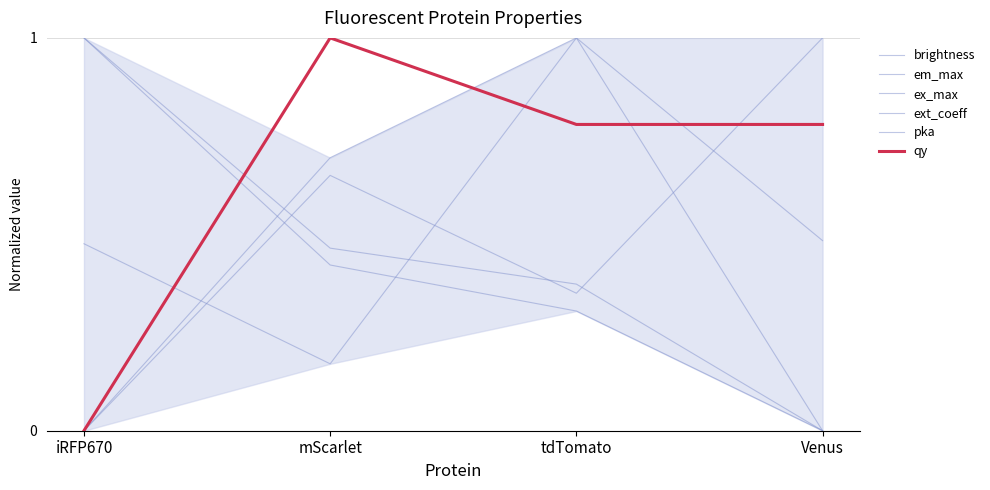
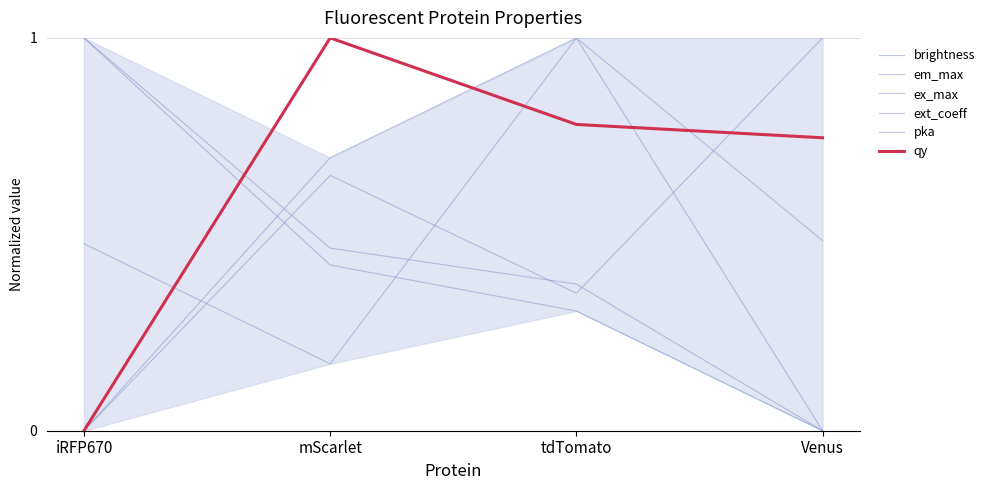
qy, Venus: 0.78 -> 0.75
